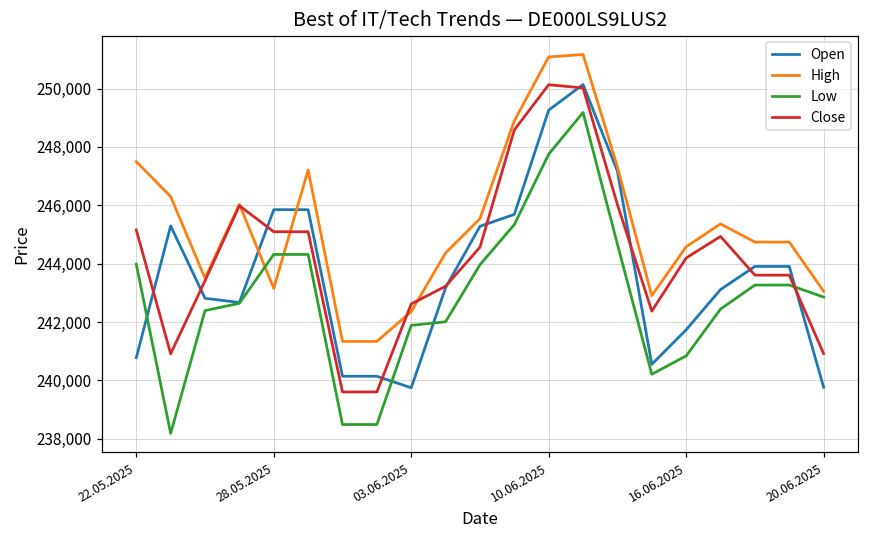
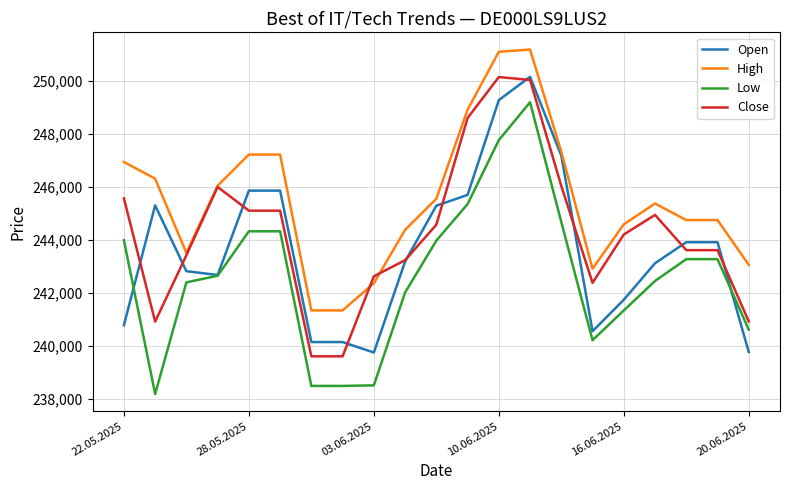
High, 22.05.2025: 247,500 -> 246,900
Close, 22.05.2025: 245,200 -> 245,600
High, 28.05.2025: 243,200 -> 247,200
Low, 03.06.2025: 241,900 -> 238,500
Low, 16.06.2025: 240,800 -> 241,300
Low, 20.06.2025: 242,900 -> 240,600
